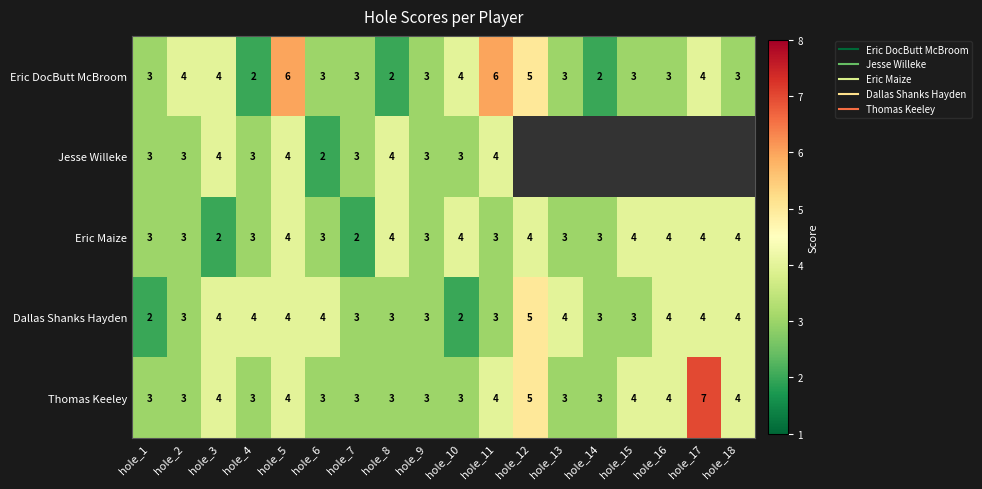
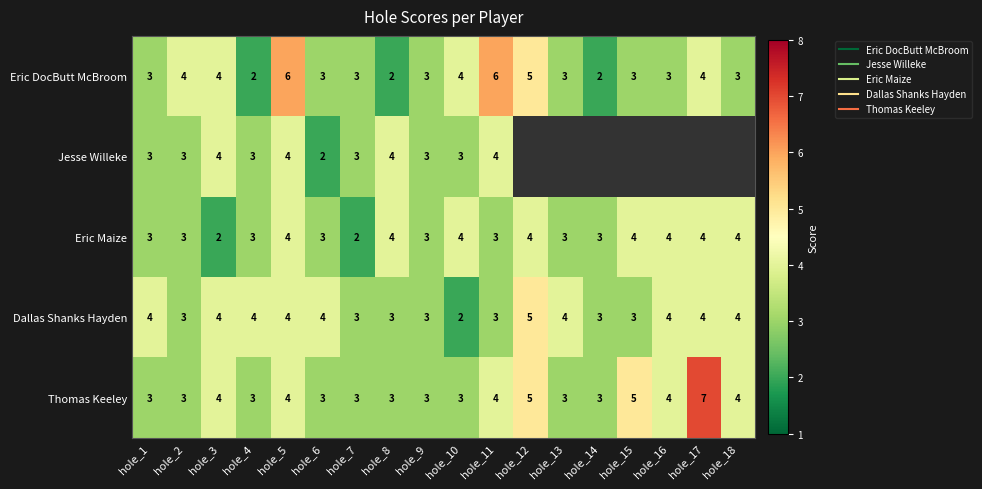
Dallas Shanks Hayden, hole_1: 2 -> 4
Thomas Keeley, hole_15: 4 -> 5
